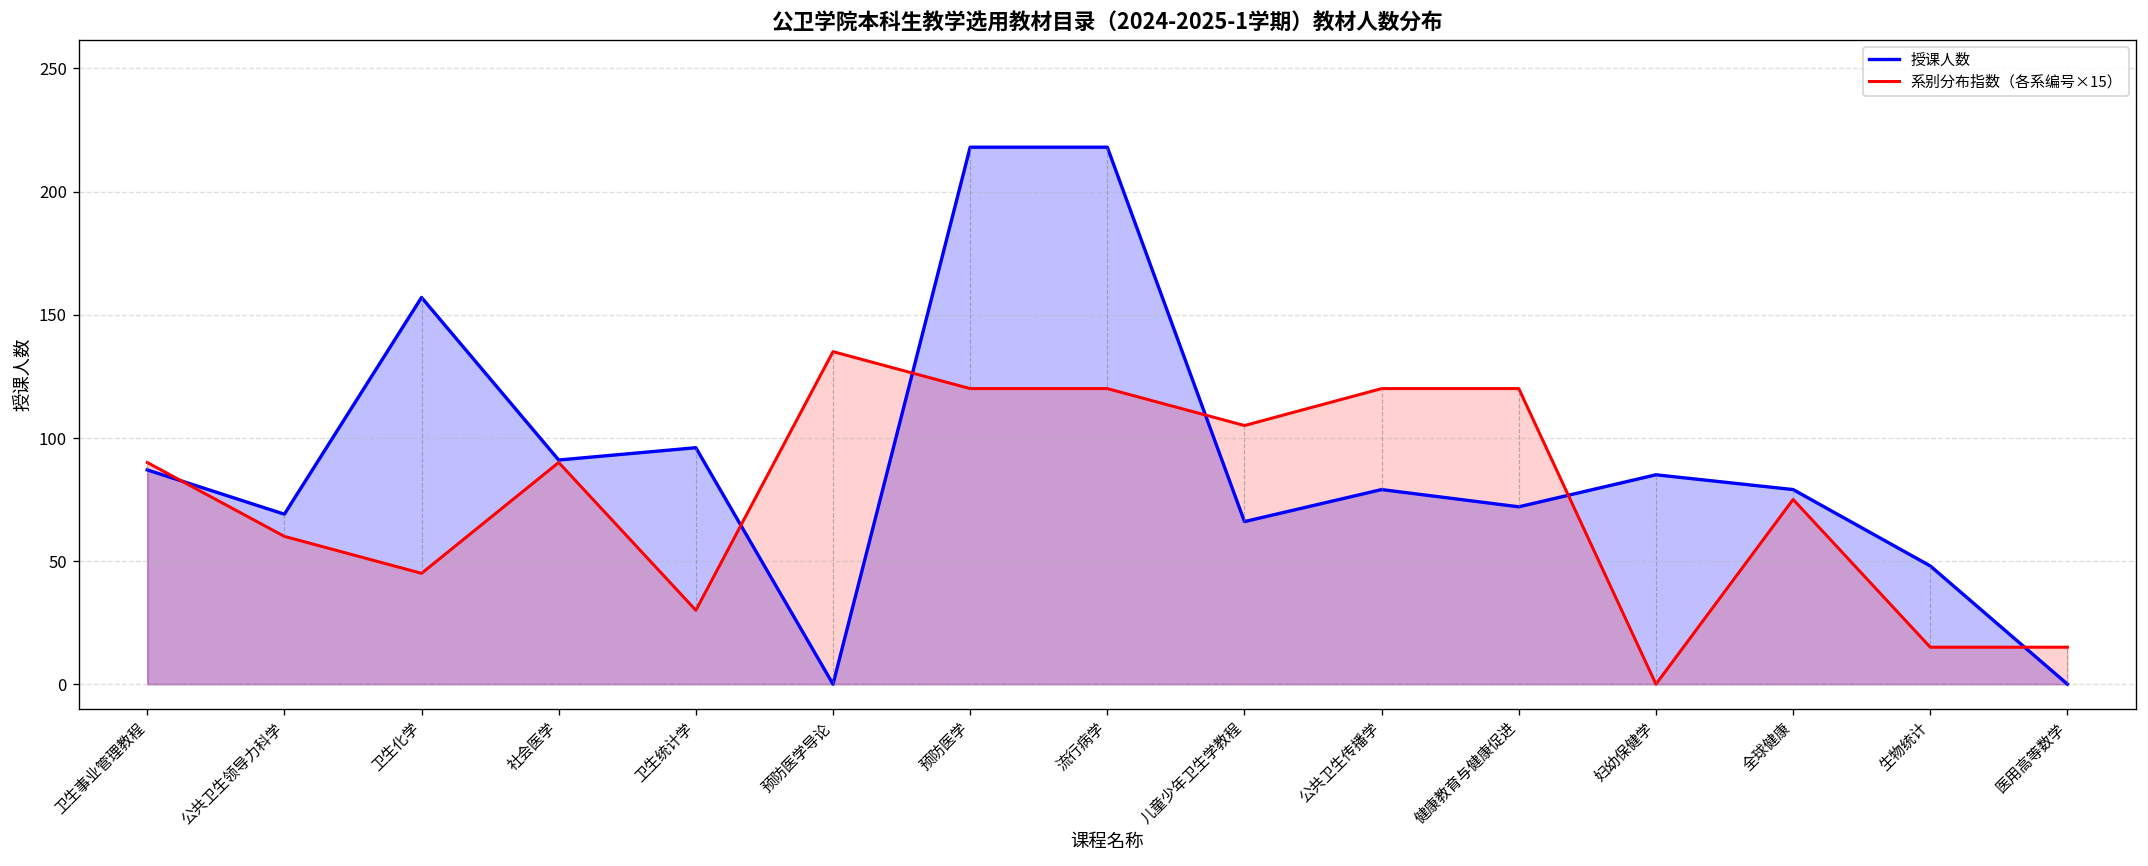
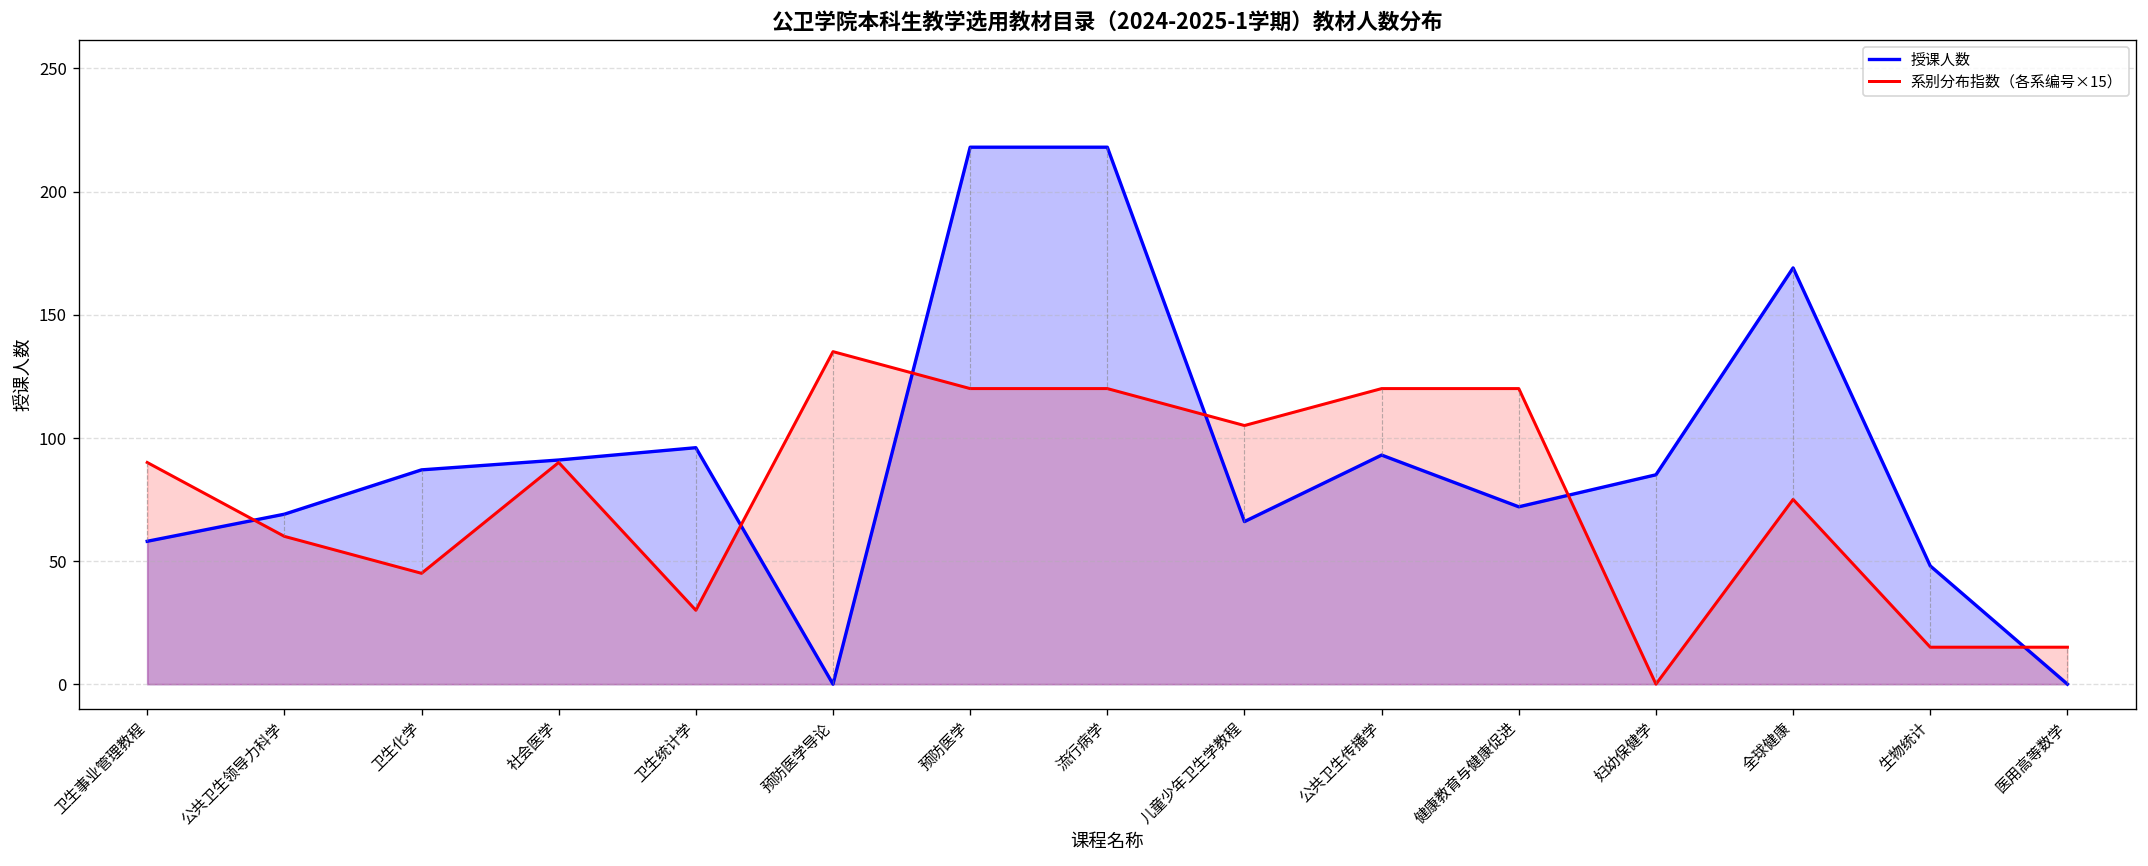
授课人数, 卫生事业管理教程: 87 -> 58
授课人数, 卫生化学: 157 -> 87
授课人数, 公共卫生传播学: 79 -> 93
授课人数, 全球健康: 79 -> 169
